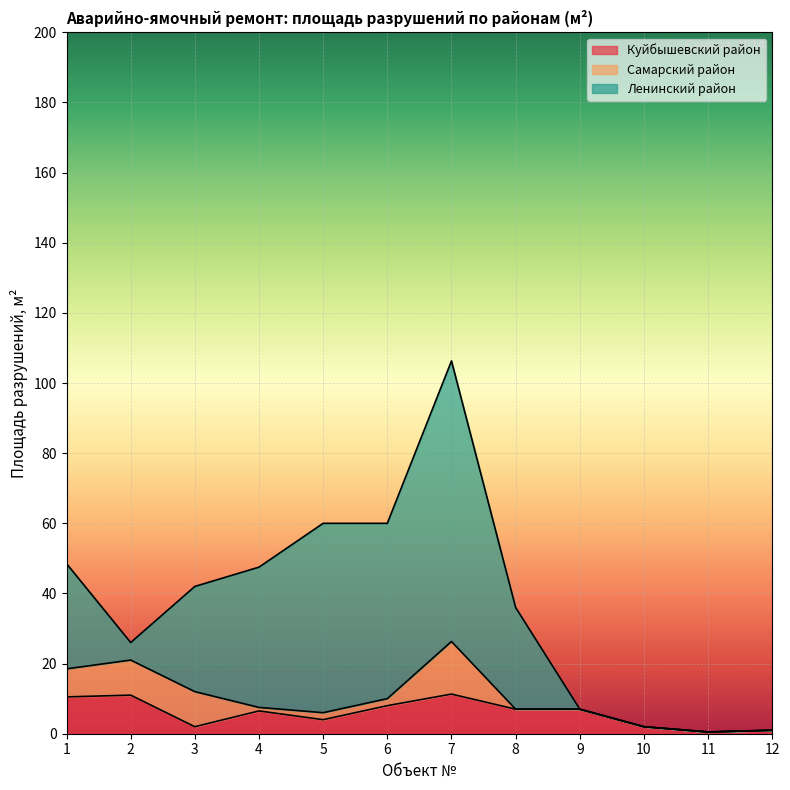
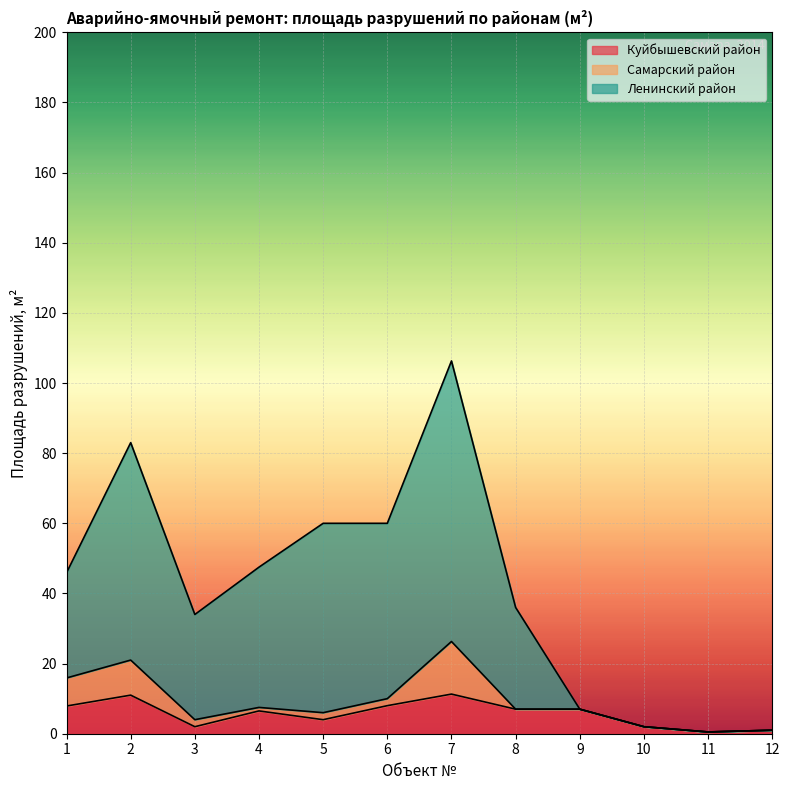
Куйбышевский район, 1: 11 -> 8
Ленинский район, 2: 5 -> 62
Самарский район, 3: 10 -> 2
